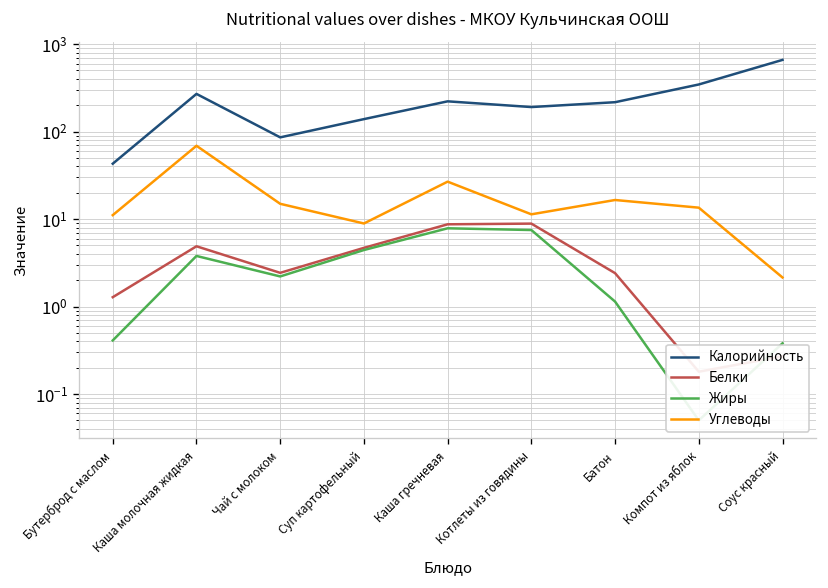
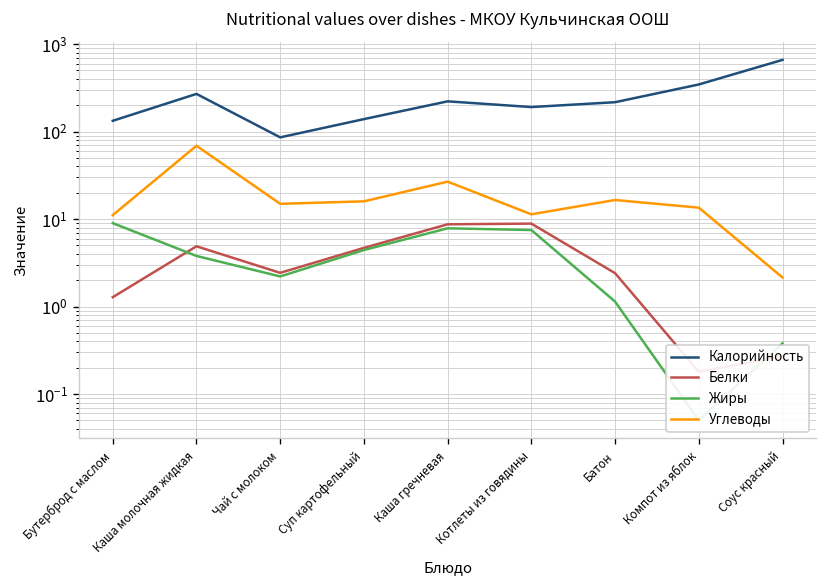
Калорийность, Бутерброд с маслом: 40 -> 130
Жиры, Бутерброд с маслом: 0.4 -> 9
Углеводы, Суп картофельный: 9 -> 16
